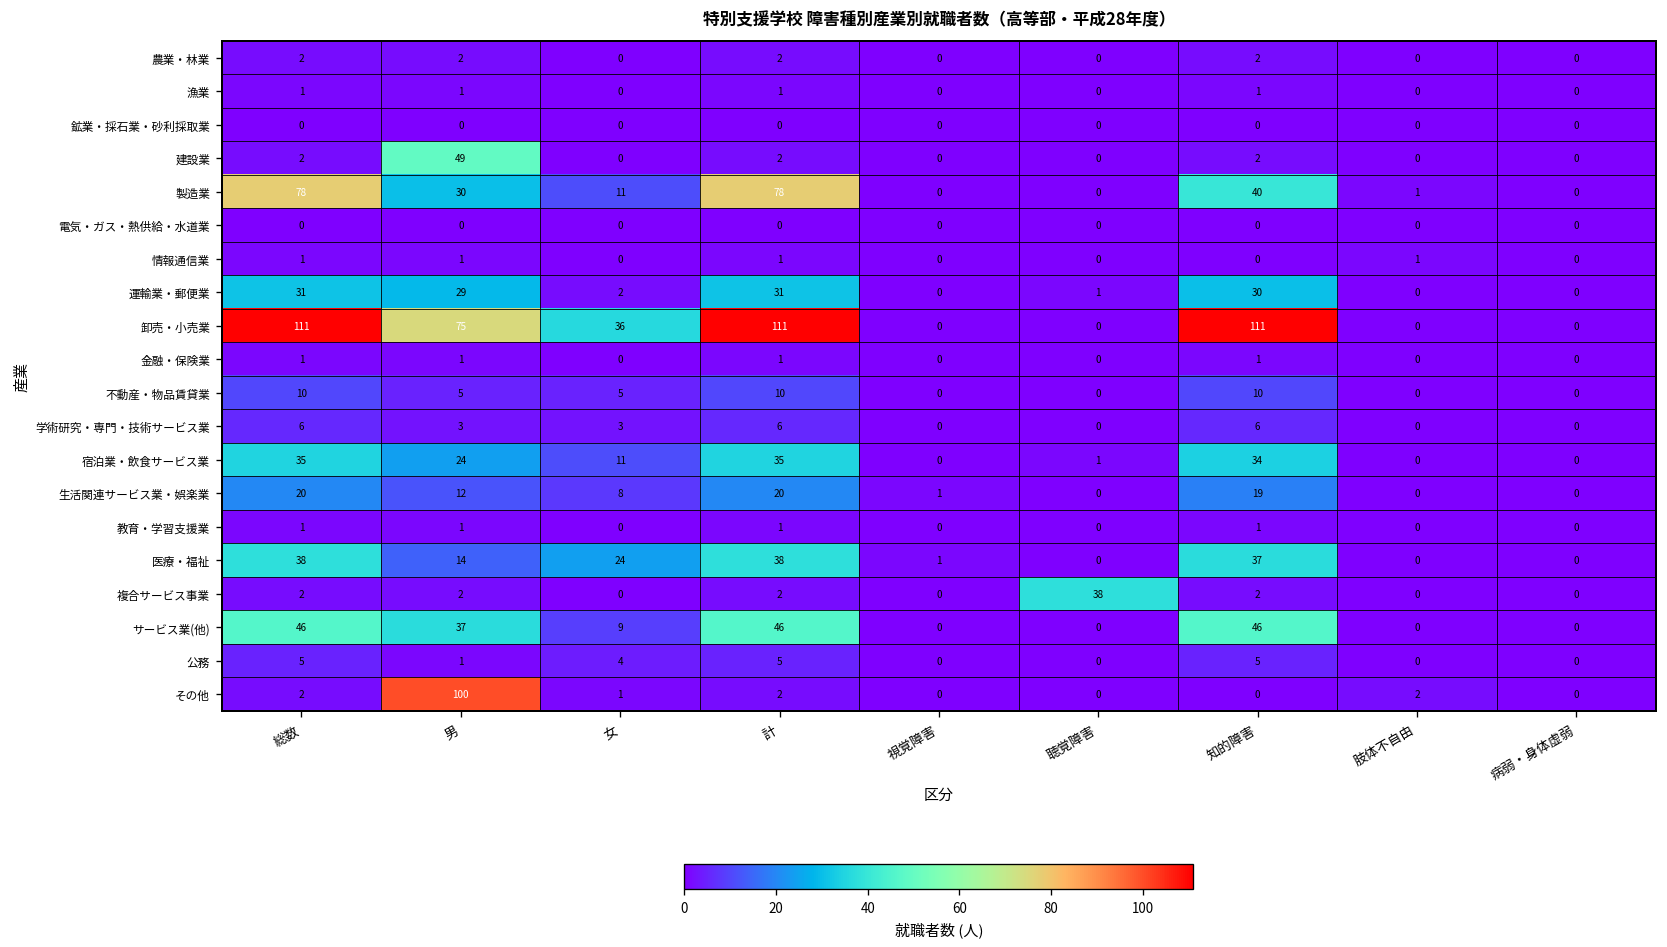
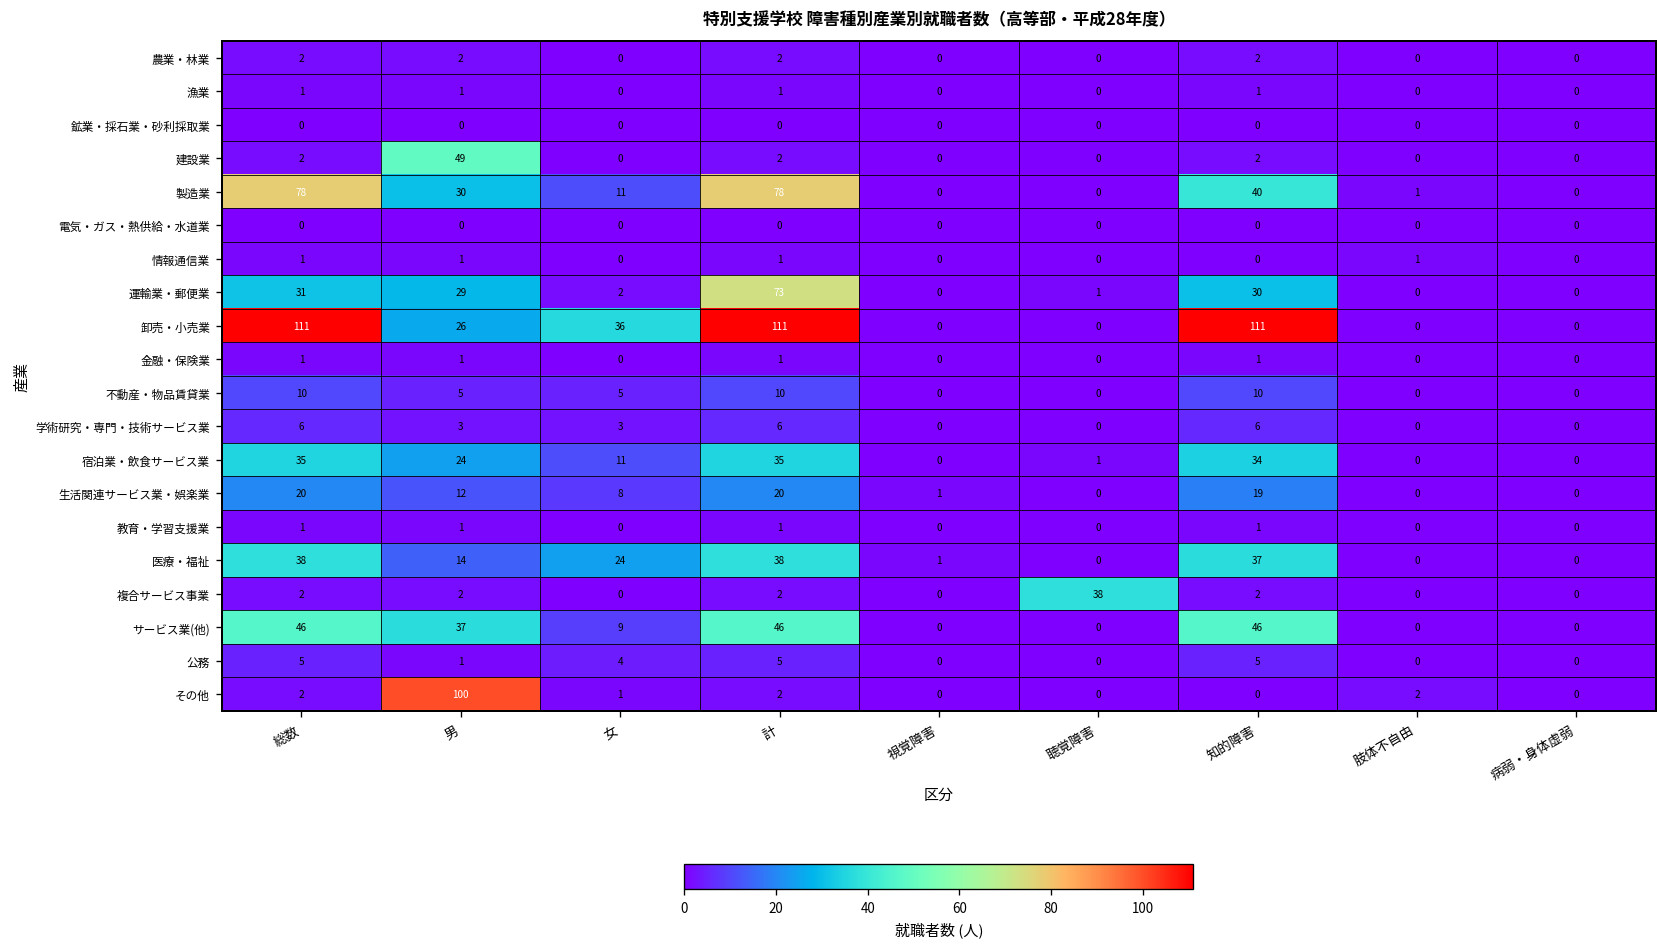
運輸業・郵便業, 計: 31 -> 73
卸売・小売業, 男: 75 -> 26
